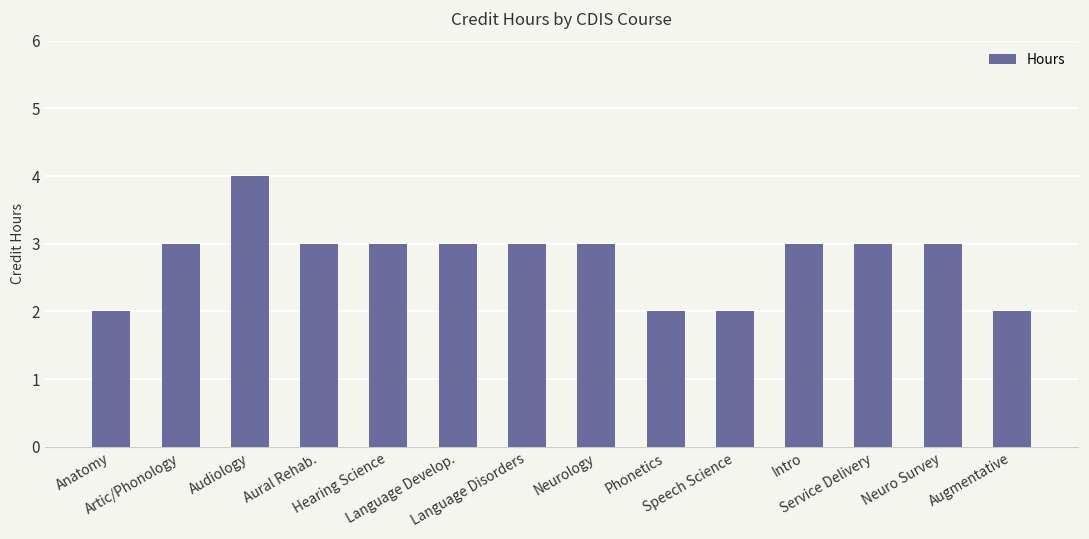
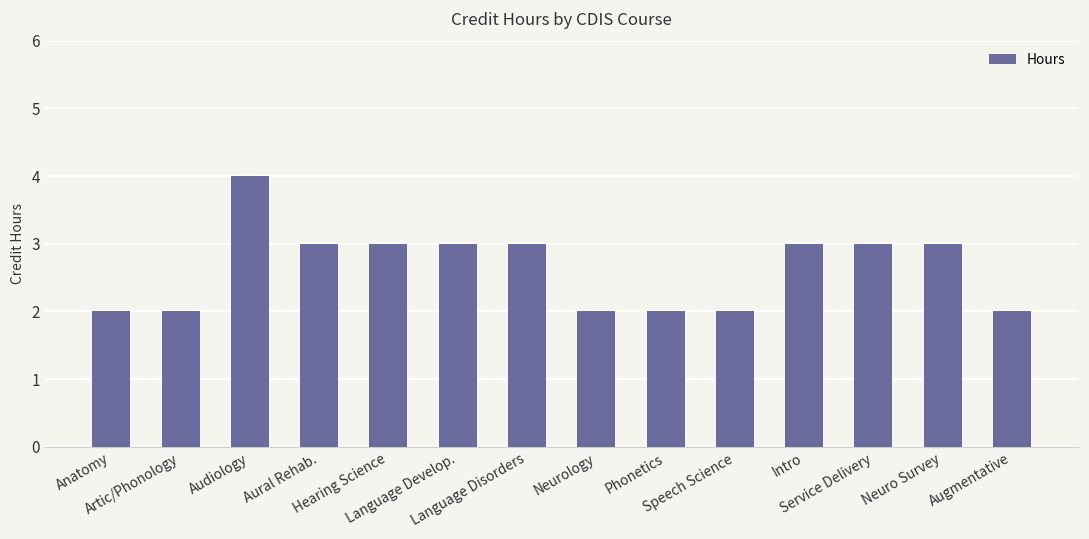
Artic/Phonology: 3 -> 2
Neurology: 3 -> 2
